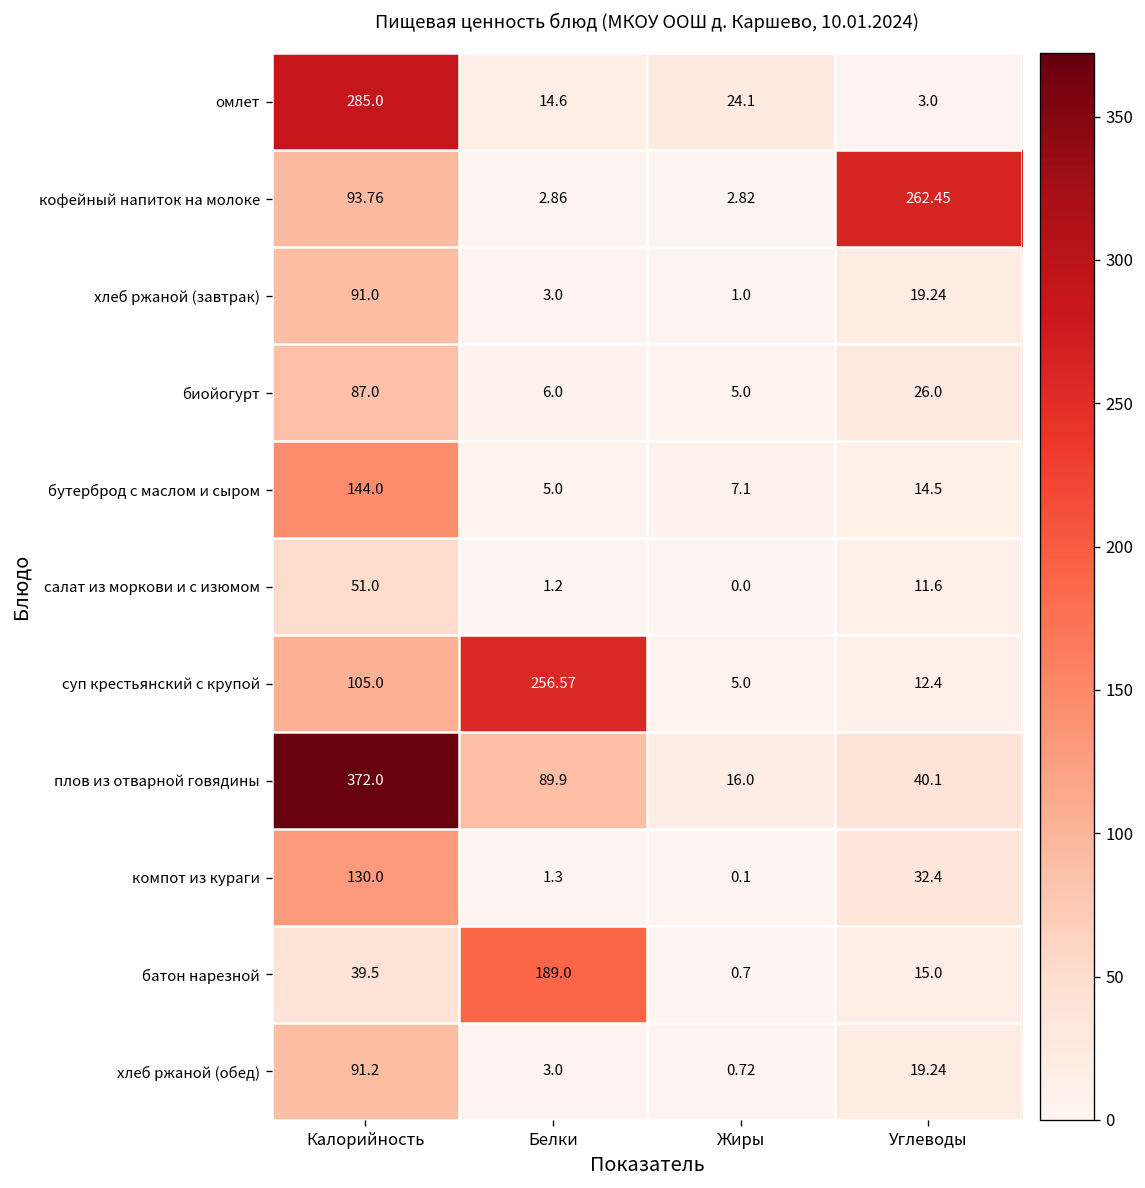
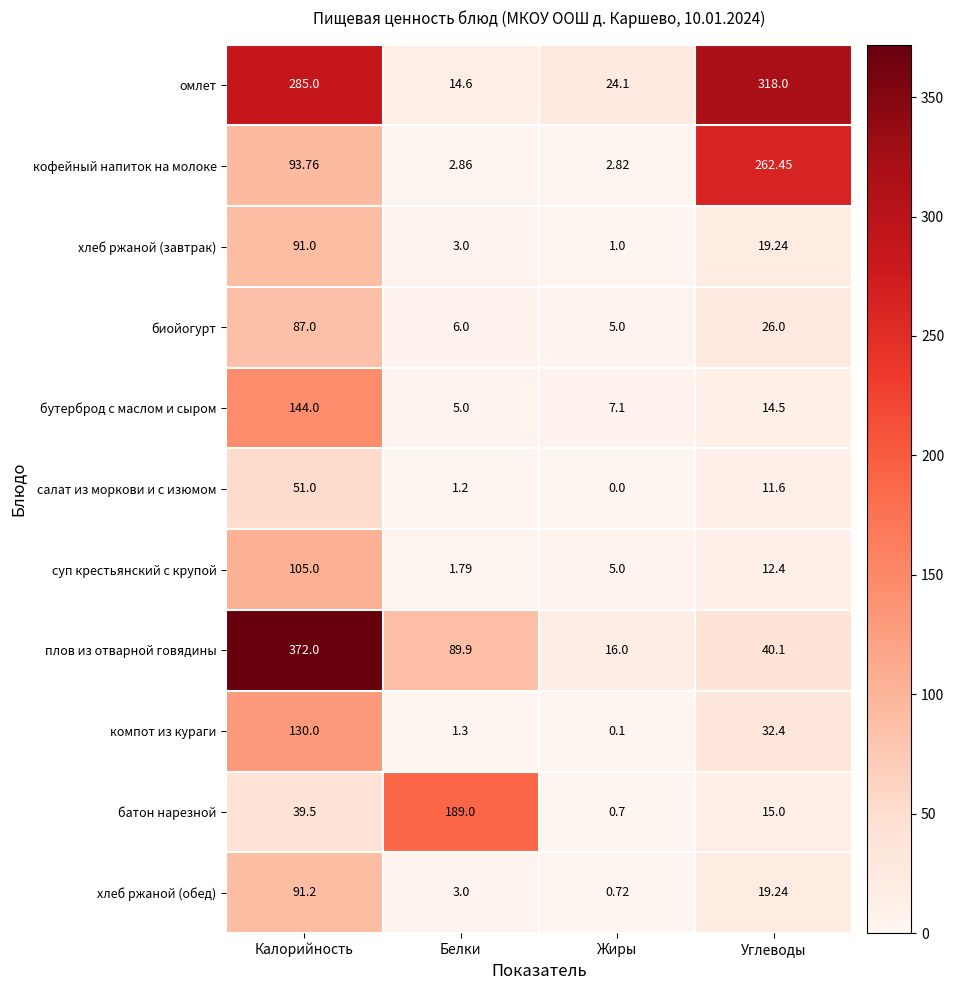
омлет, Углеводы: 3.0 -> 318.0
суп крестьянский с крупой, Белки: 256.57 -> 1.79
